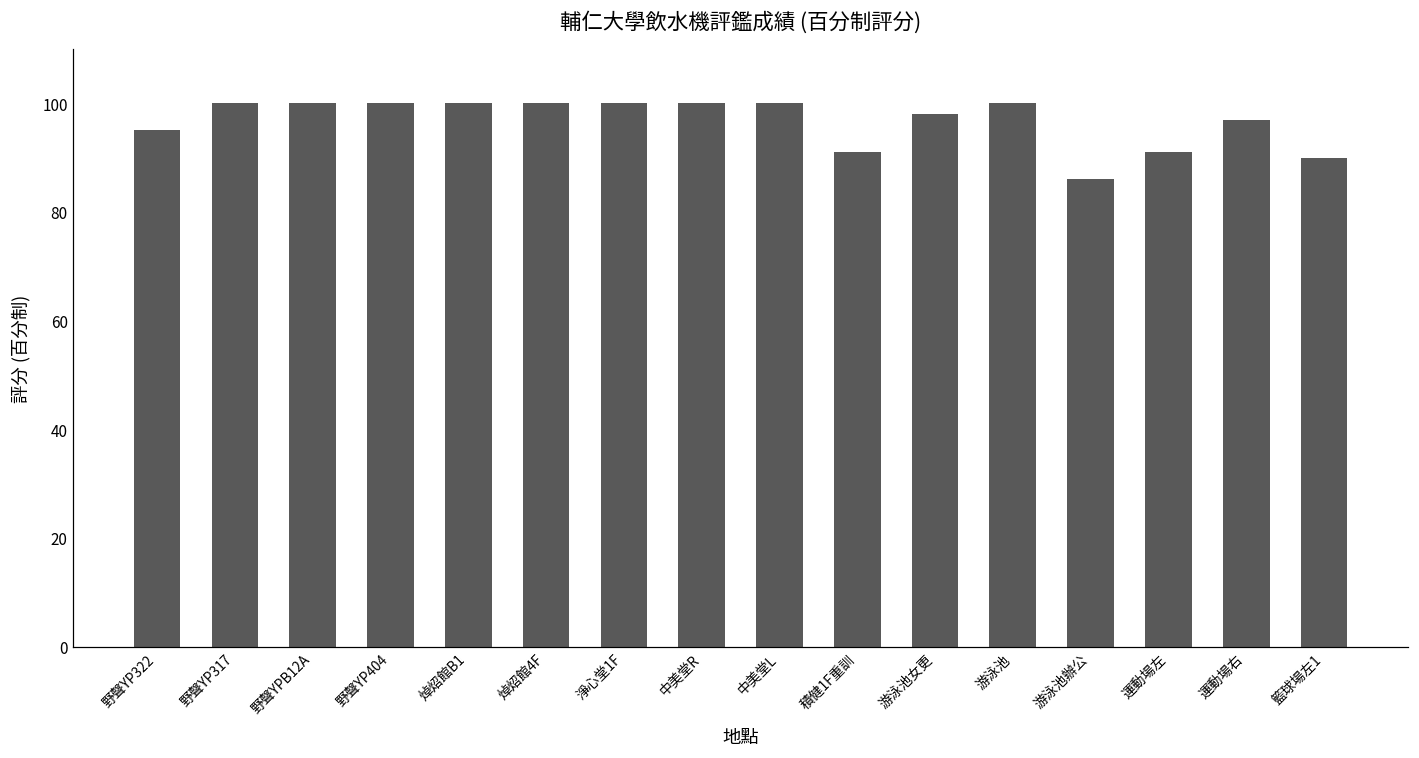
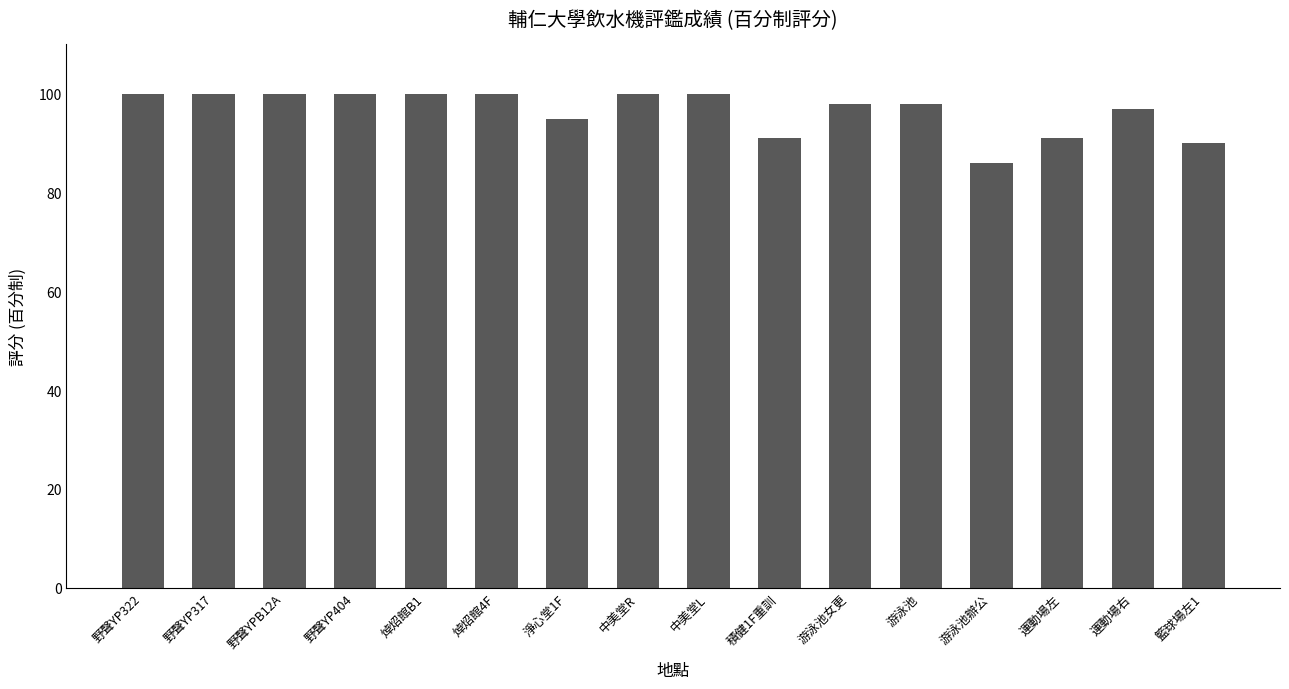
野聲YP322: 95 -> 100
淨心堂1F: 100 -> 95
游泳池: 100 -> 98
